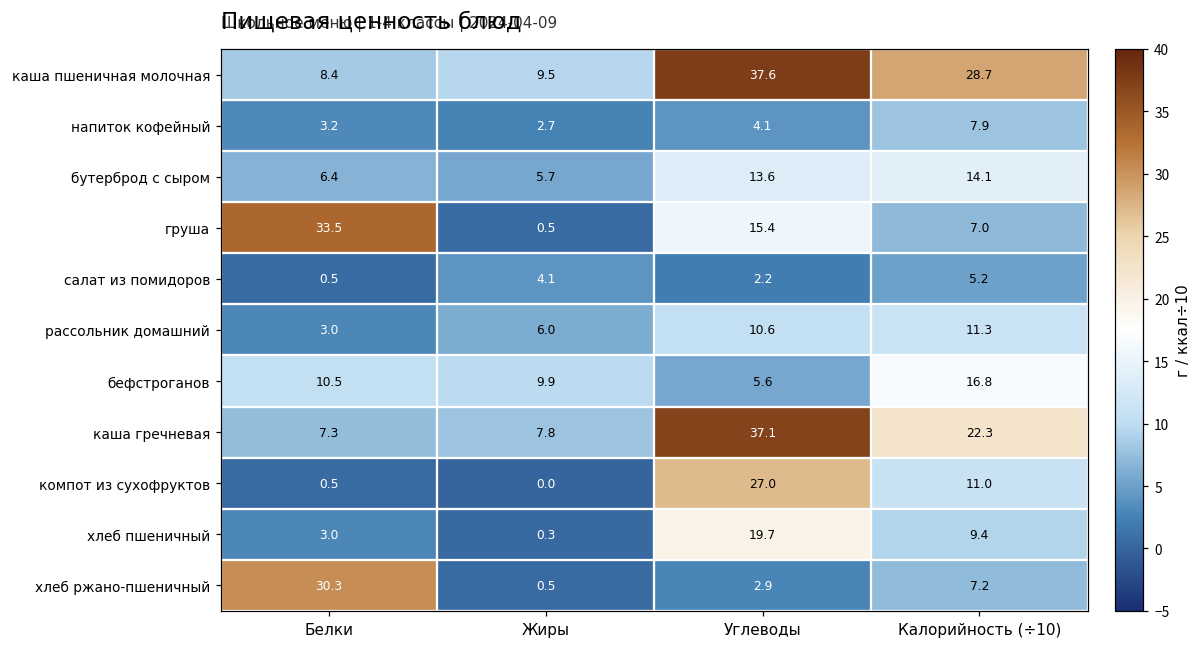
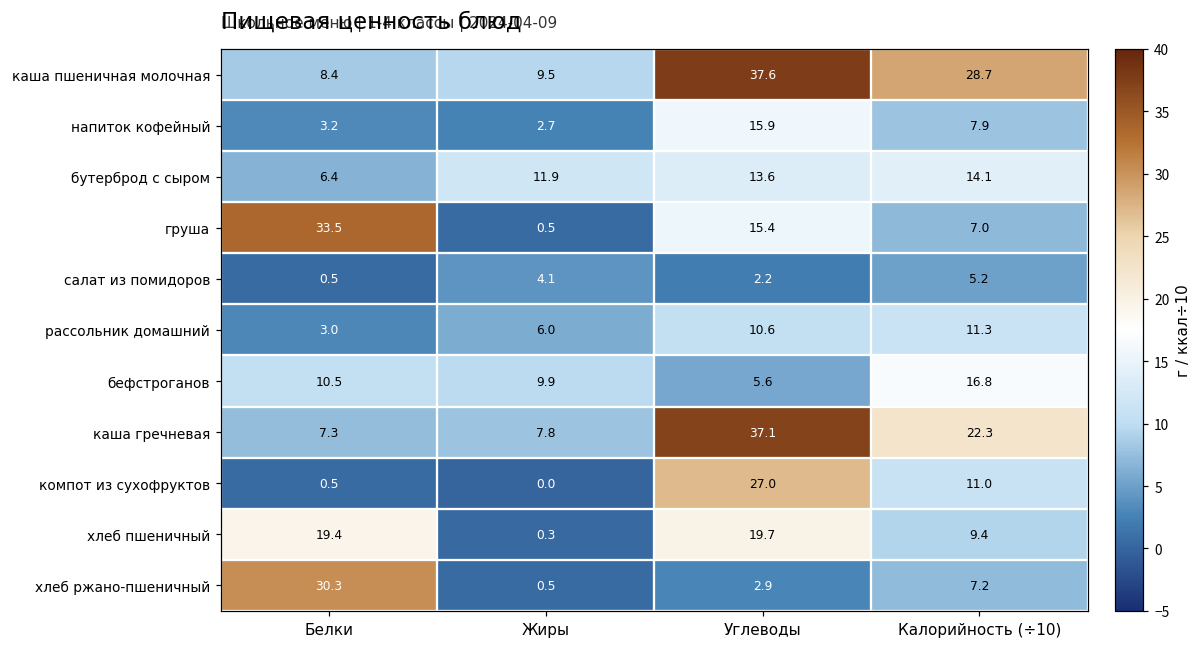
напиток кофейный, Углеводы: 4.1 -> 15.9
бутерброд с сыром, Жиры: 5.7 -> 11.9
хлеб пшеничный, Белки: 3.0 -> 19.4
